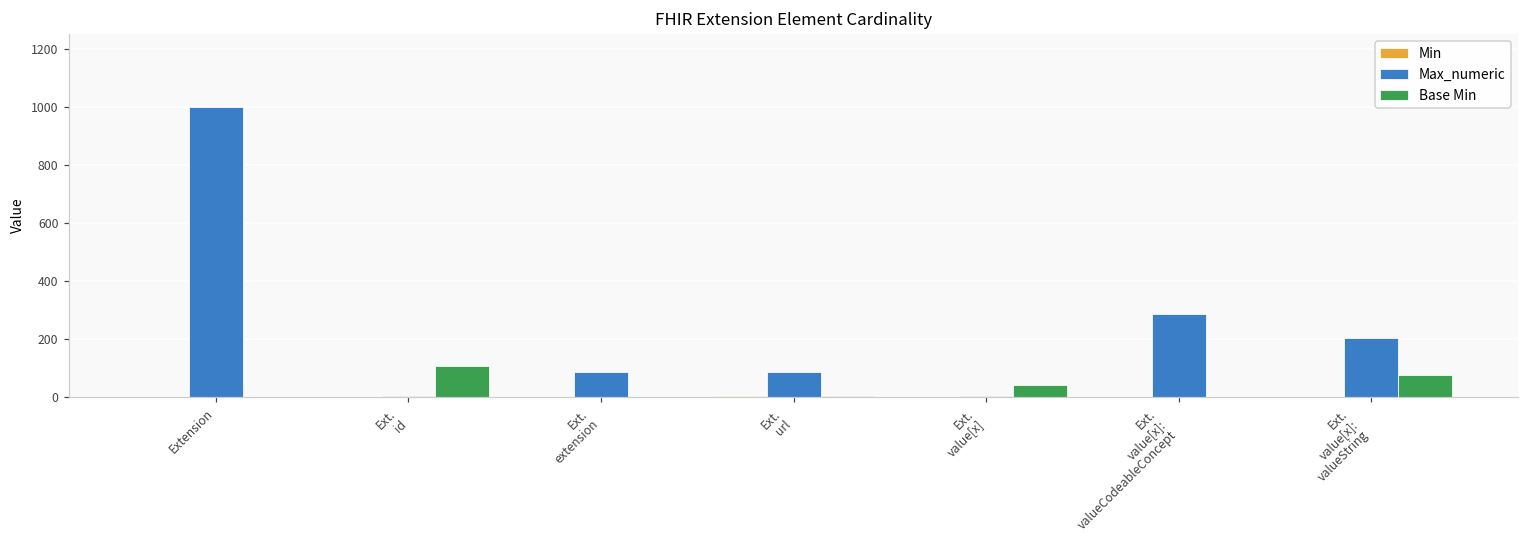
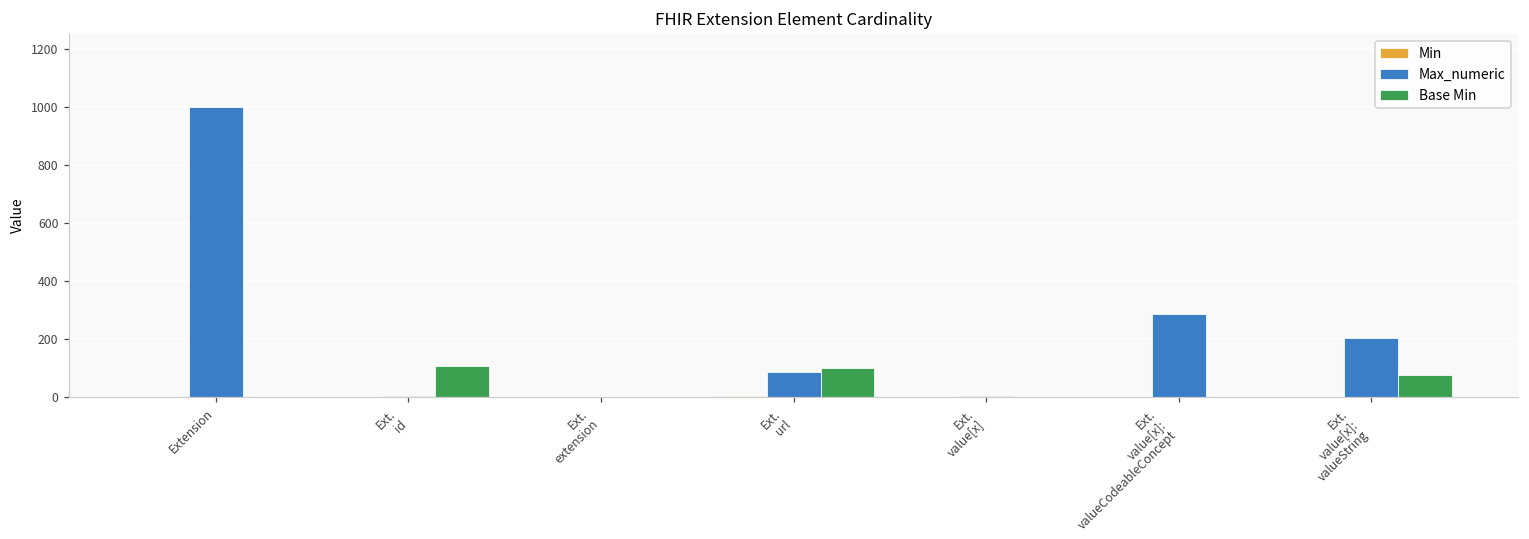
Max_numeric, Ext. extension: 80 -> 0
Base Min, Ext. url: 0 -> 100
Base Min, Ext. value[x]: 40 -> 0
